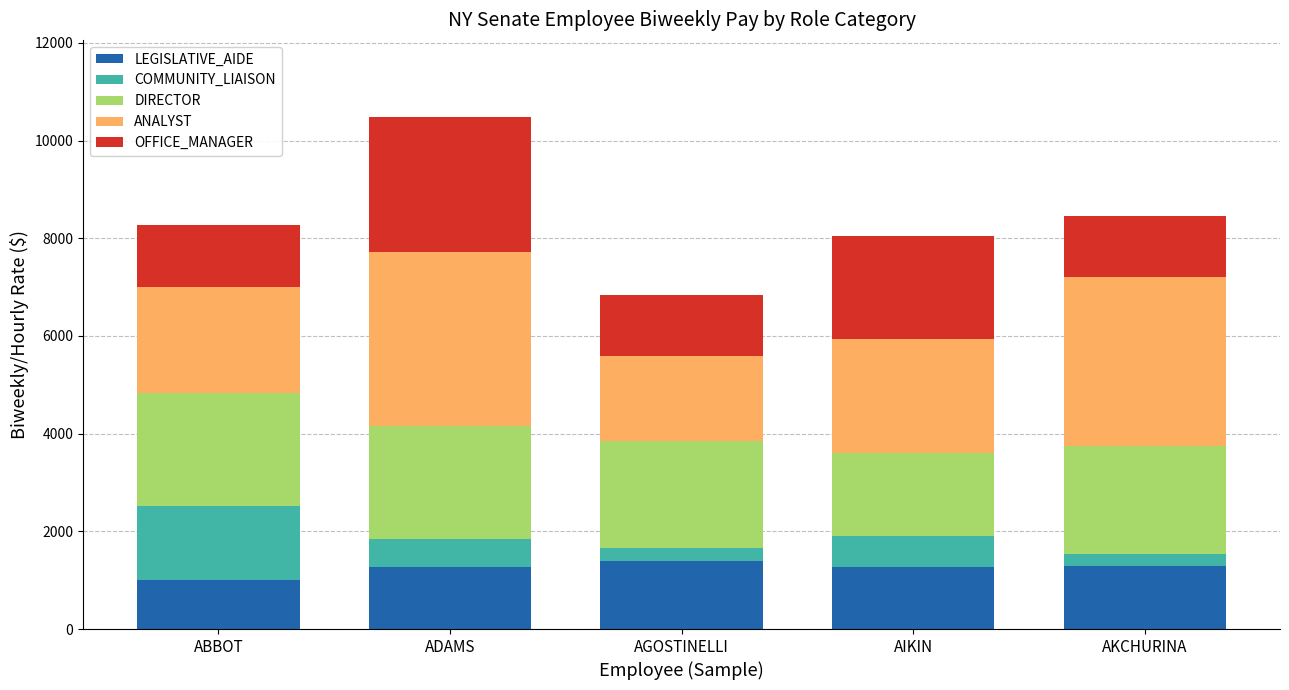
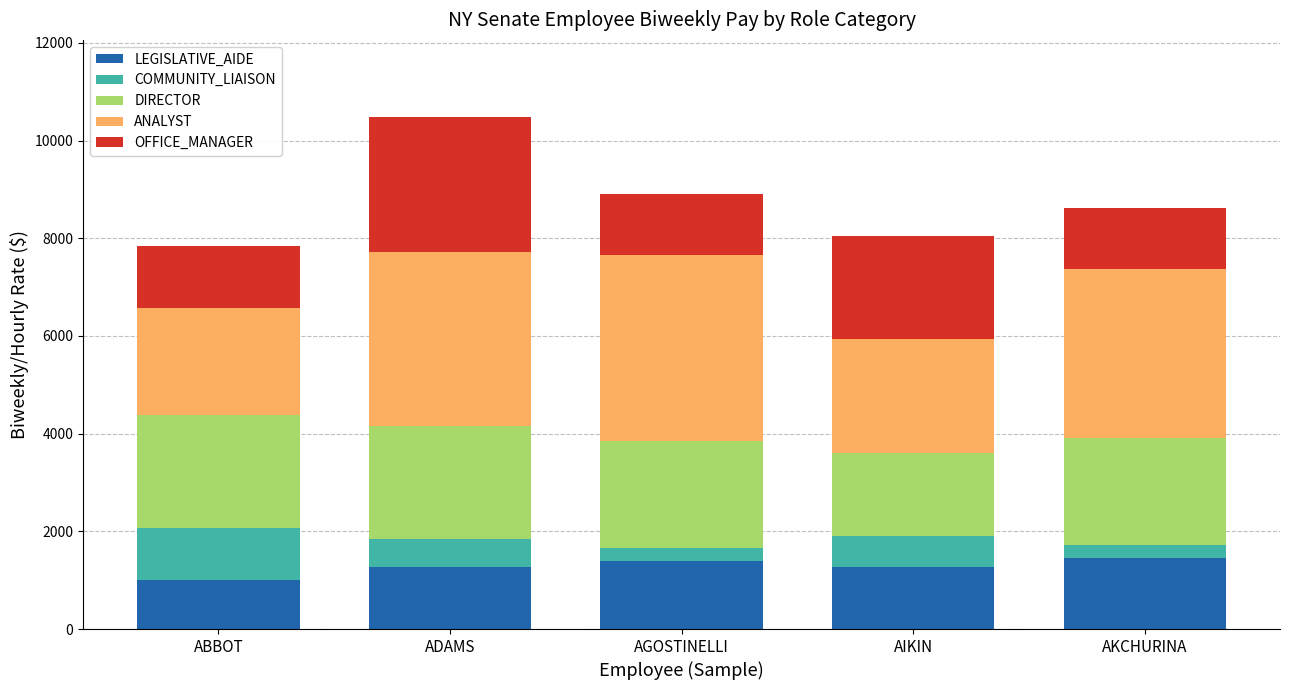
COMMUNITY_LIAISON, ABBOT: 1500 -> 1100
ANALYST, AGOSTINELLI: 1700 -> 3800
LEGISLATIVE_AIDE, AKCHURINA: 1300 -> 1500
